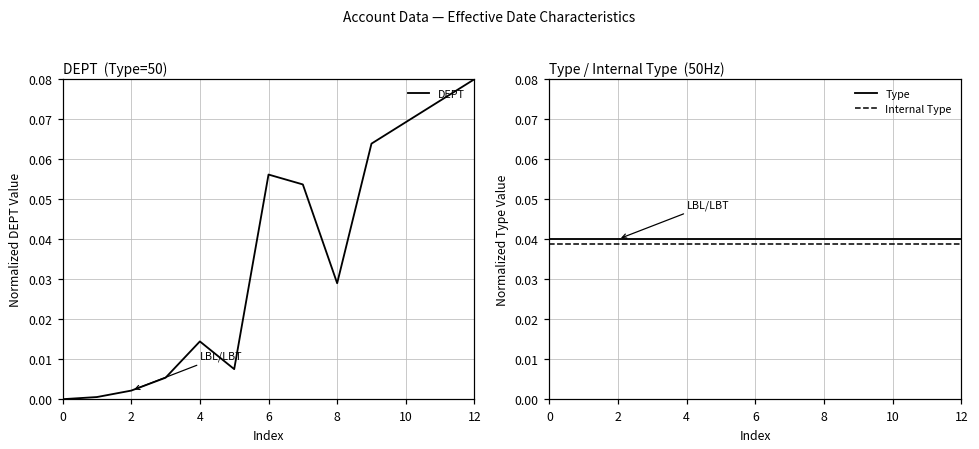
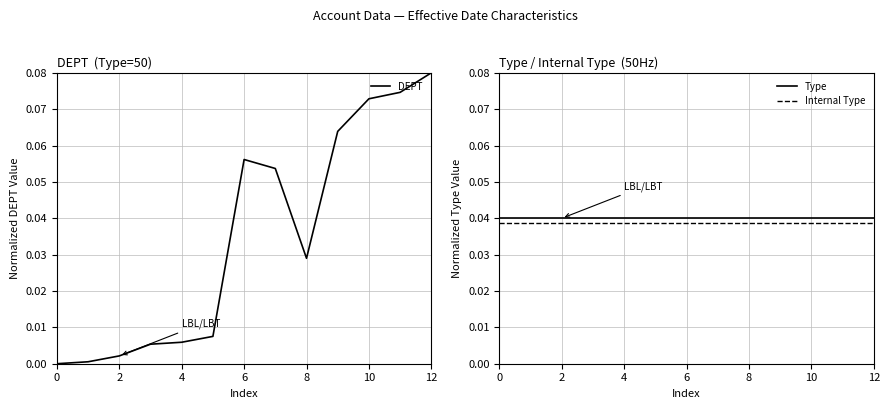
DEPT (Type=50), 4: 0.014 -> 0.006
DEPT (Type=50), 10: 0.069 -> 0.073
